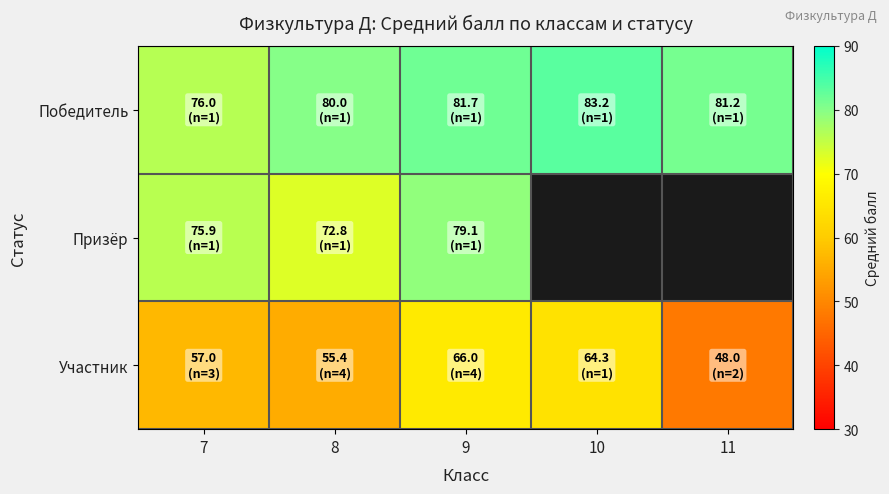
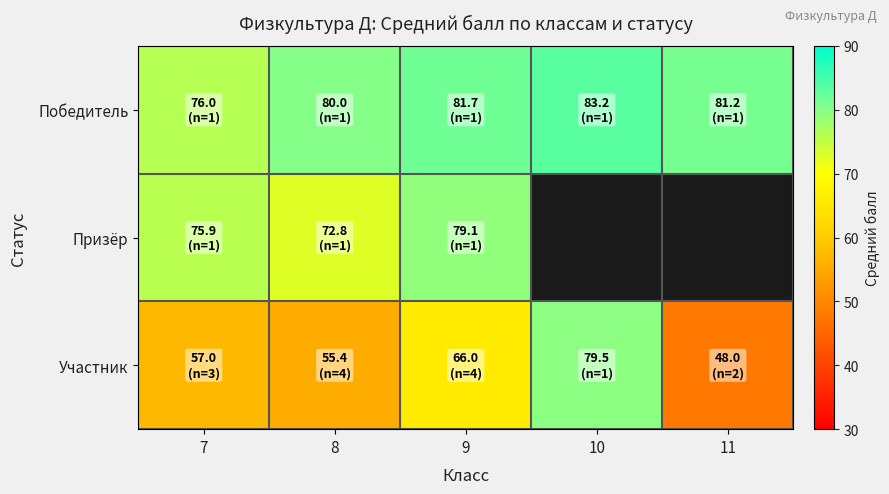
Участник, 10: 64.3 -> 79.5
